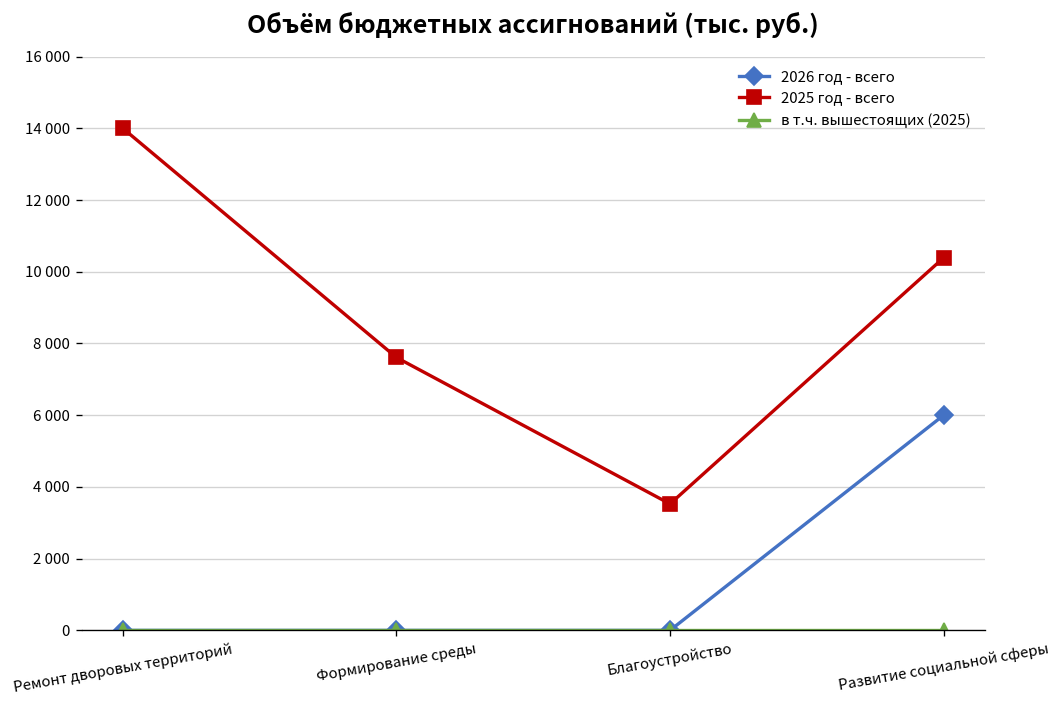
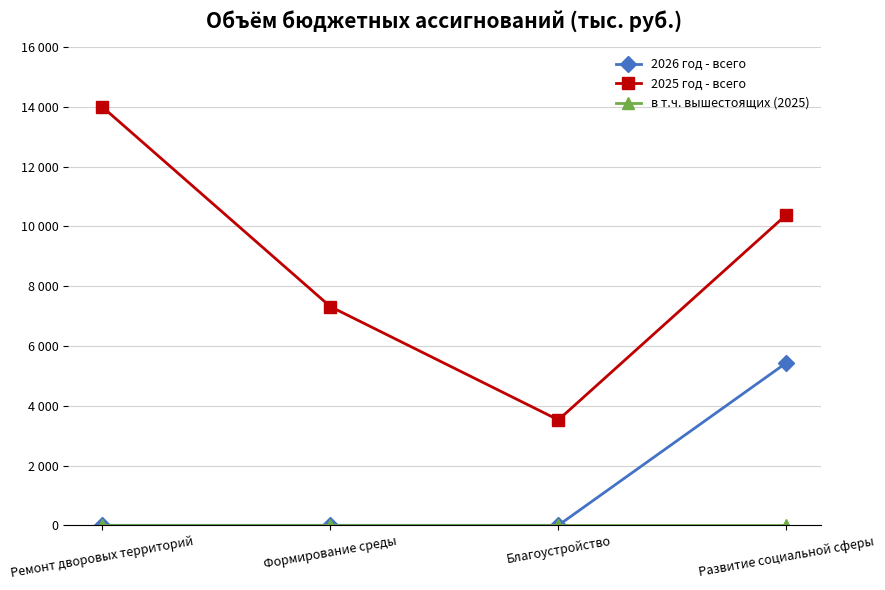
2025 год - всего, Формирование среды: 7600 -> 7300
2026 год - всего, Развитие социальной сферы: 6000 -> 5400
